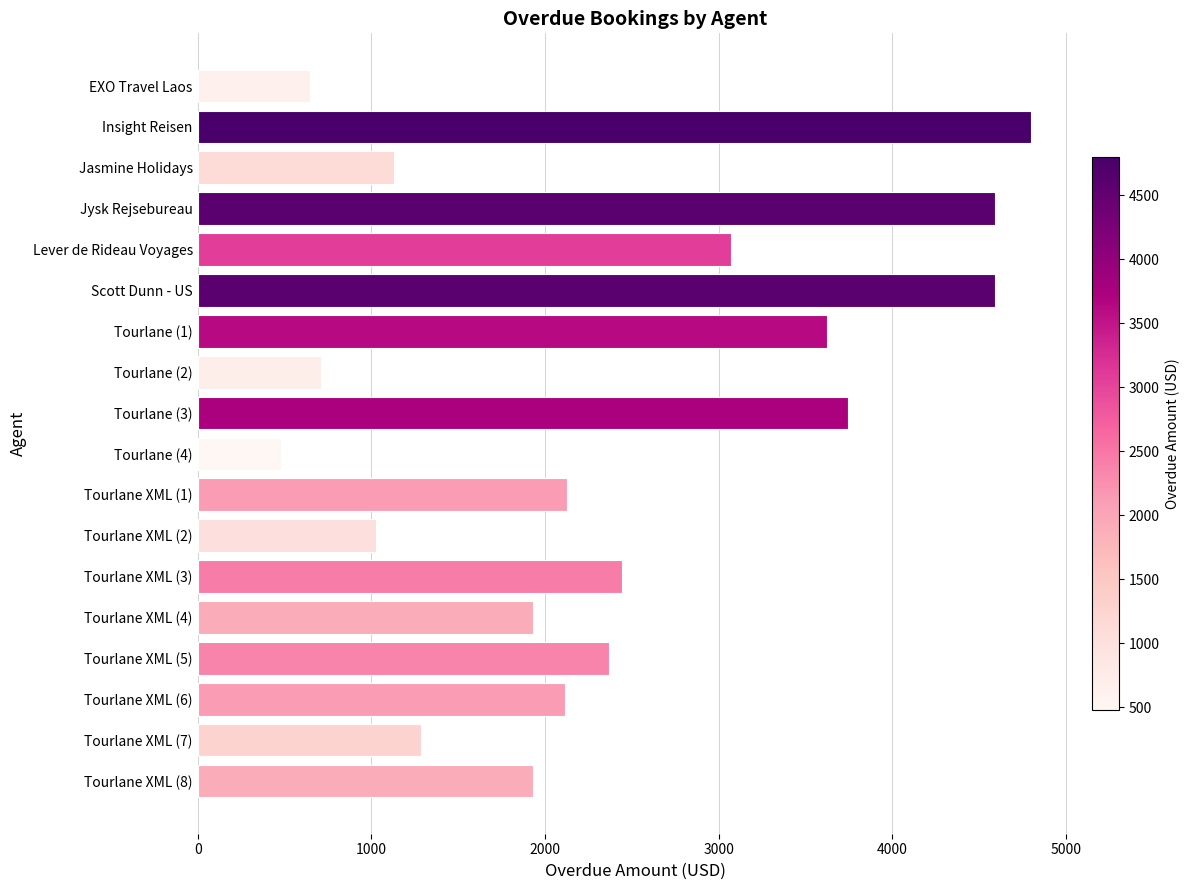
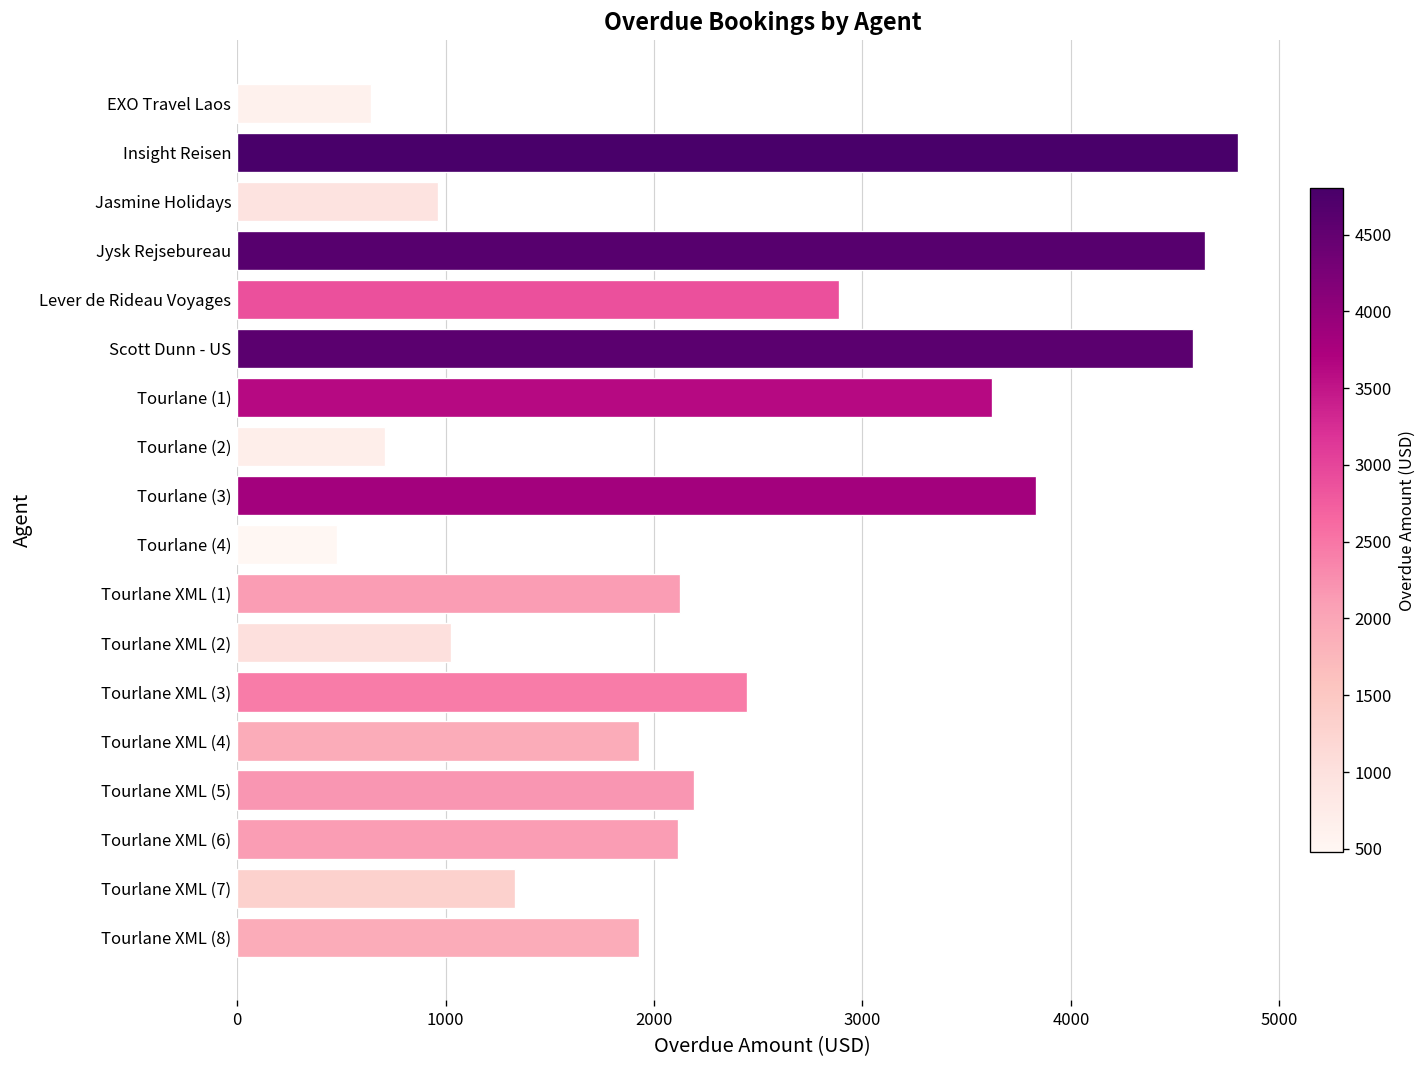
Jasmine Holidays: 1130 -> 960
Jysk Rejsebureau: 4590 -> 4640
Lever de Rideau Voyages: 3070 -> 2890
Tourlane (3): 3750 -> 3830
Tourlane XML (5): 2370 -> 2190
Tourlane XML (7): 1280 -> 1340
